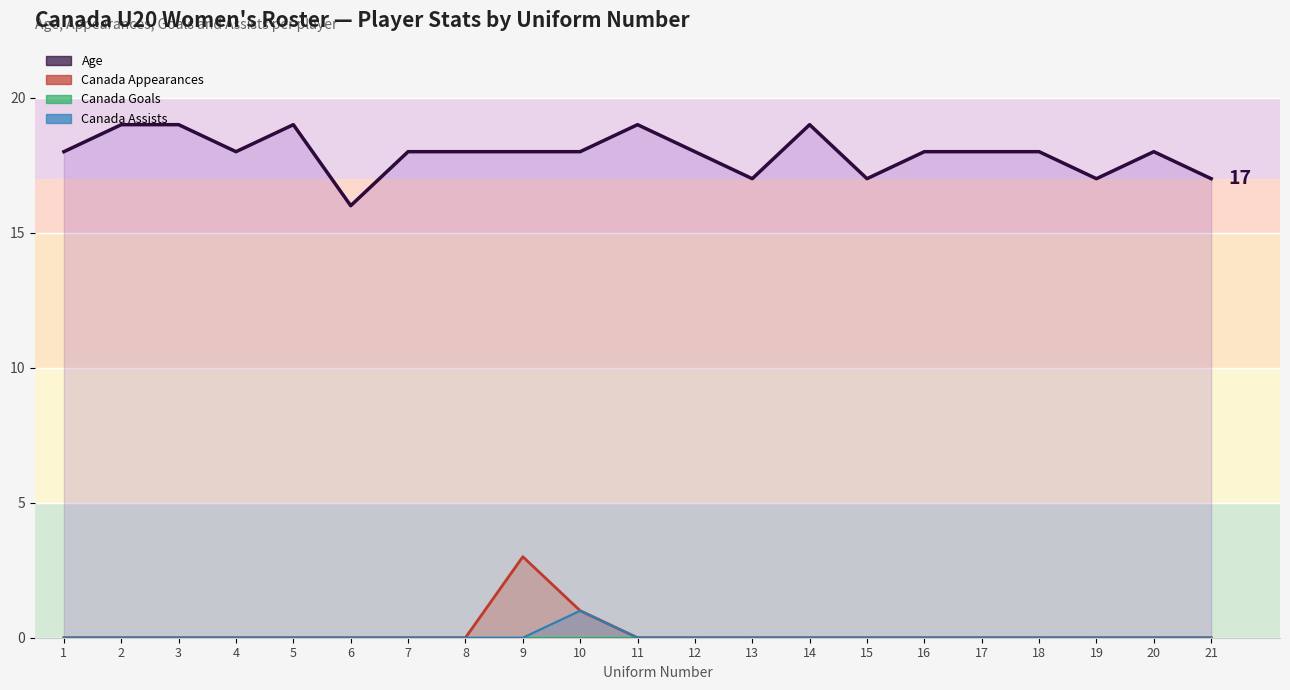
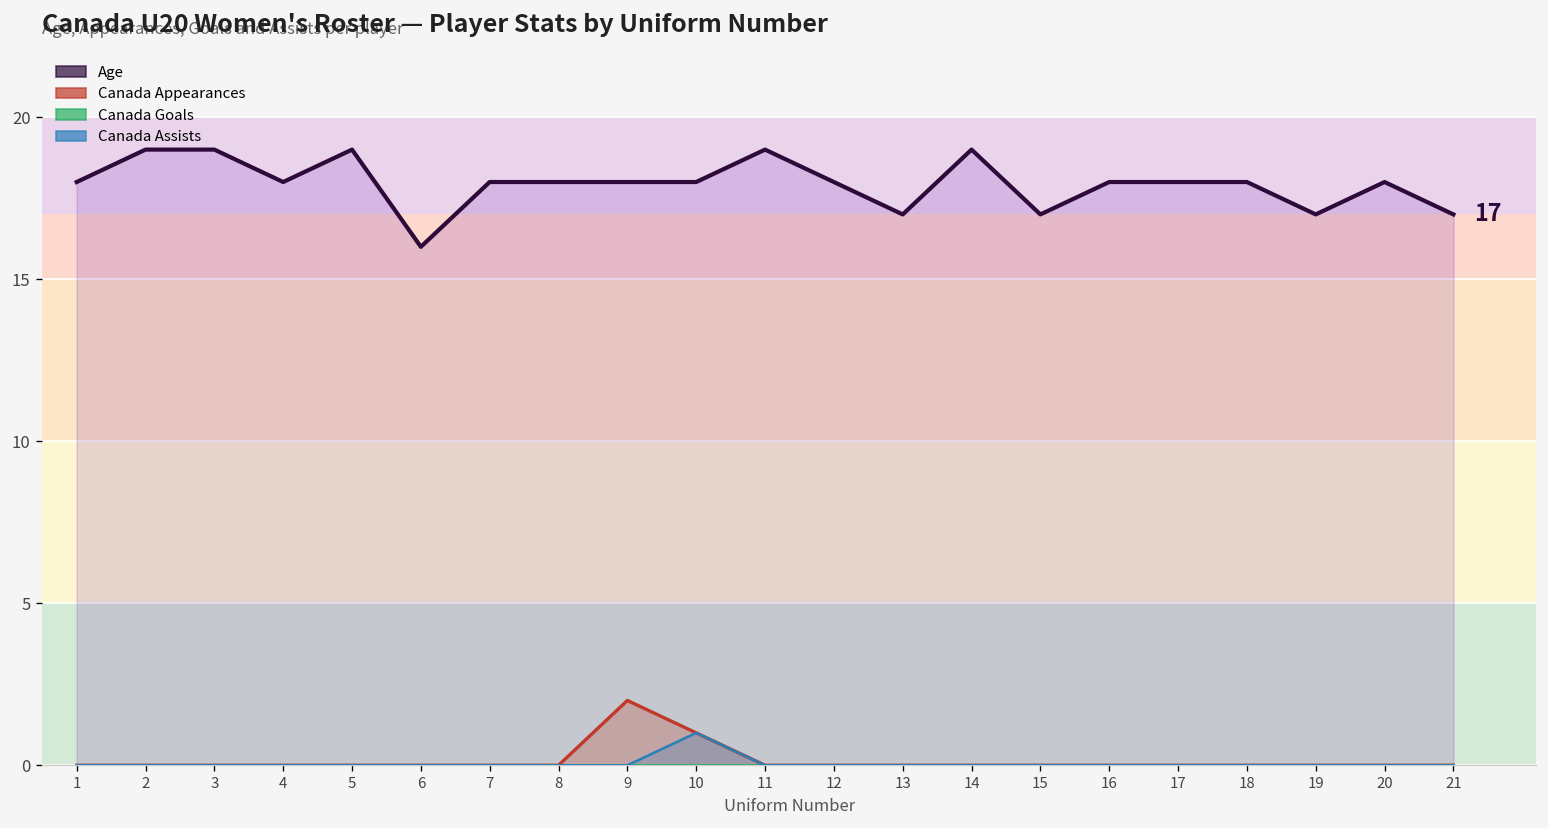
Canada Appearances, 9: 3 -> 2
